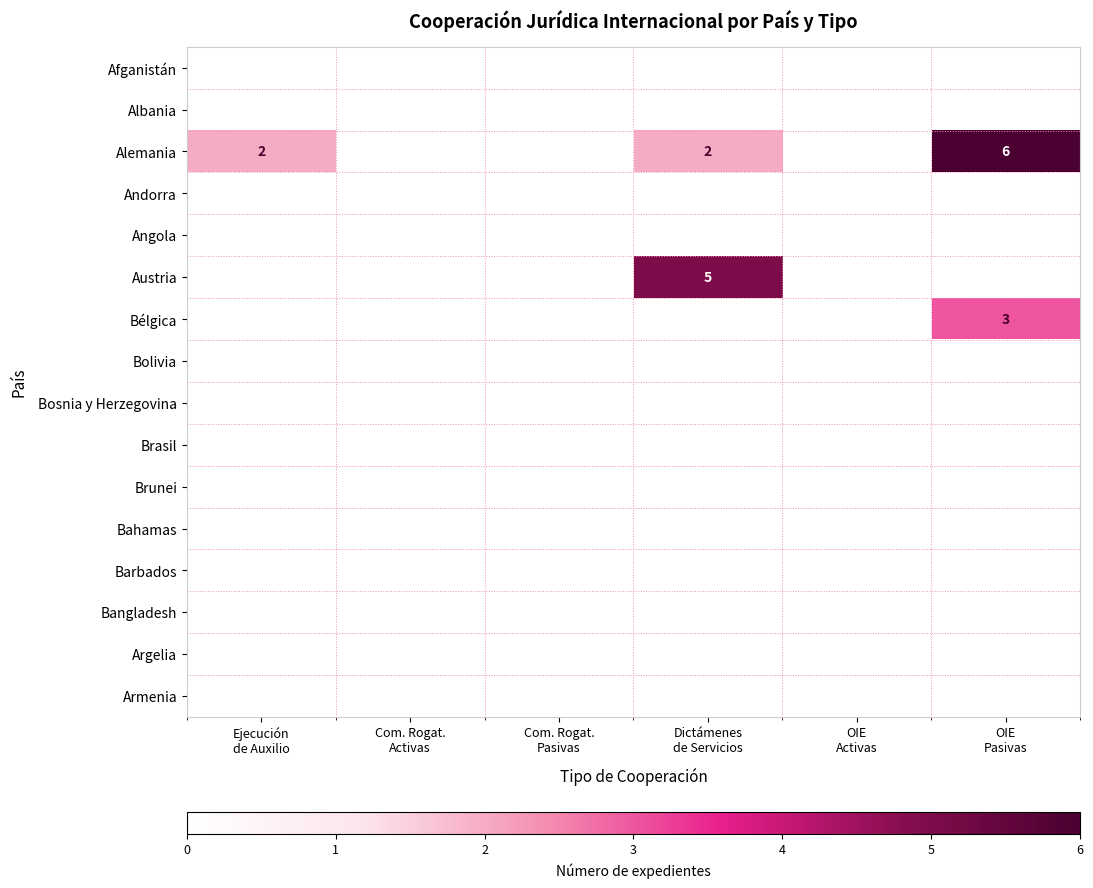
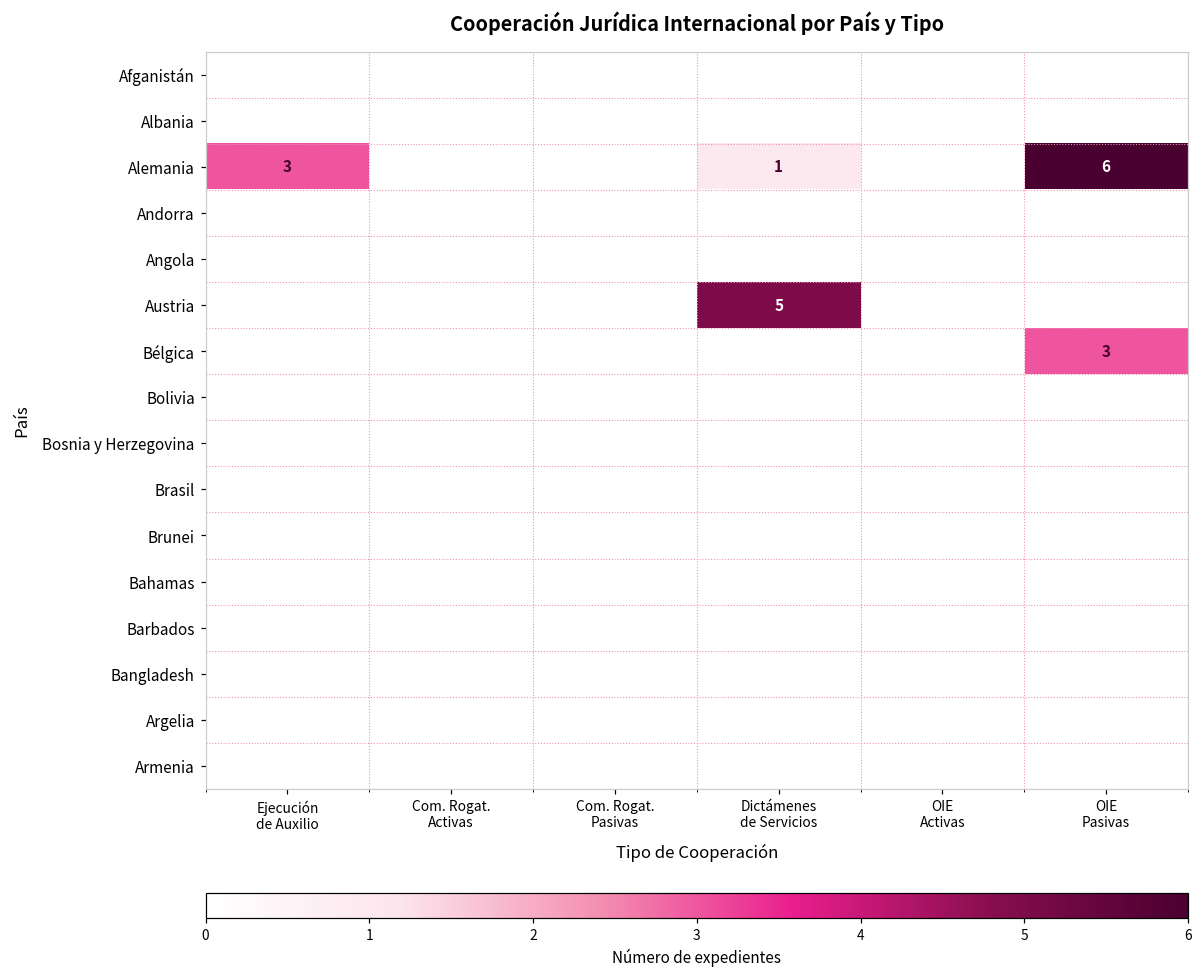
Alemania, Ejecución de Auxilio: 2 -> 3
Alemania, Dictámenes de Servicios: 2 -> 1
